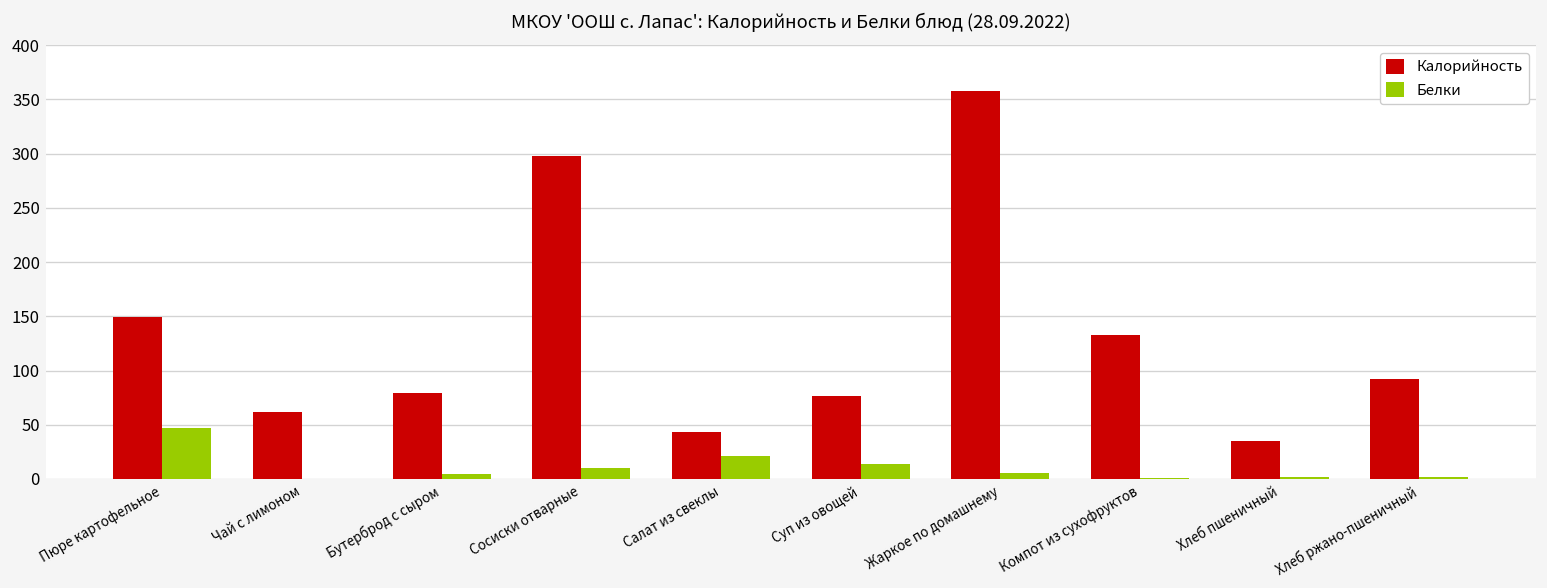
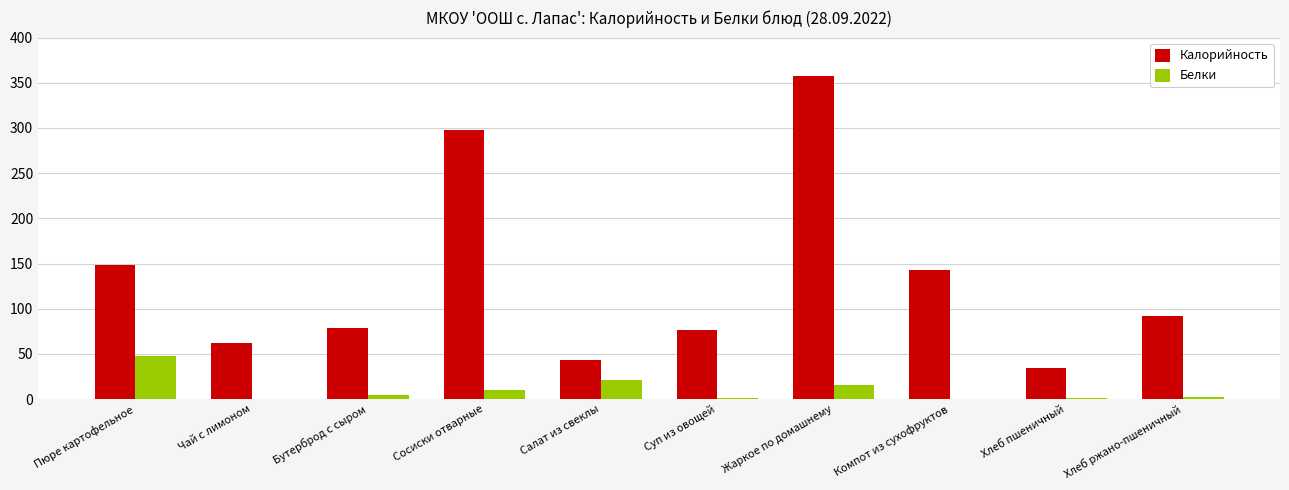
Белки, Суп из овощей: 10 -> 0
Белки, Жаркое по домашнему: 10 -> 20
Калорийность, Компот из сухофруктов: 130 -> 140
